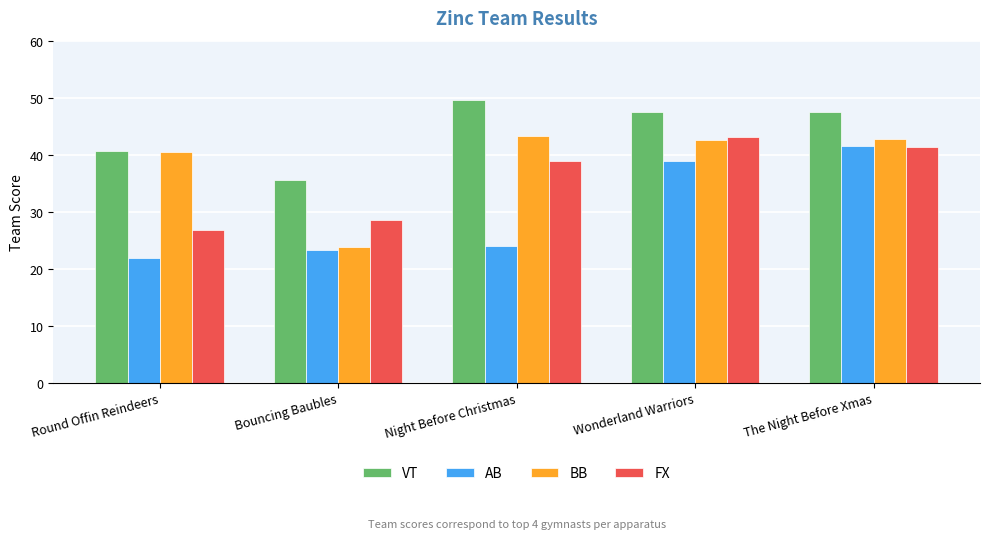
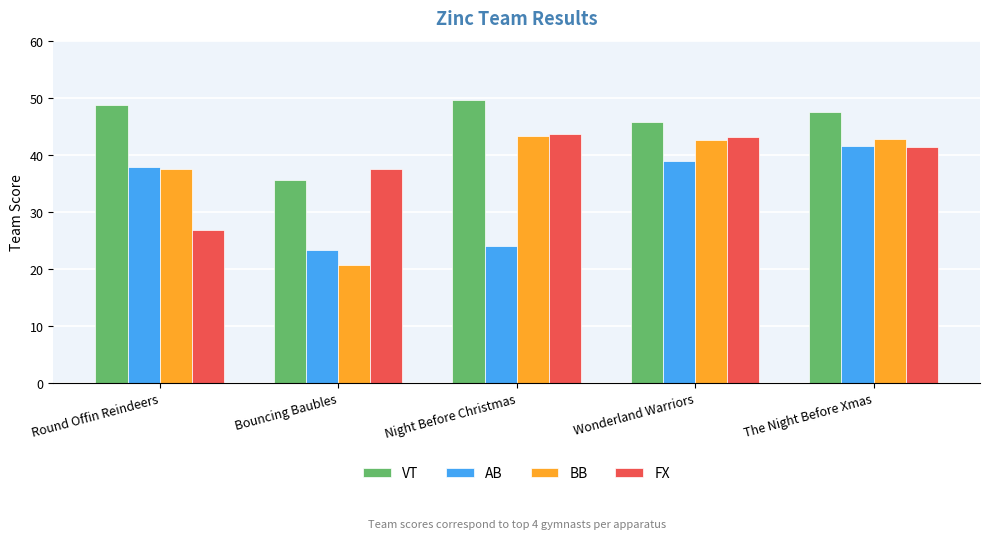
VT, Round Offin Reindeers: 41 -> 49
AB, Round Offin Reindeers: 22 -> 38
BB, Round Offin Reindeers: 41 -> 38
BB, Bouncing Baubles: 24 -> 21
FX, Bouncing Baubles: 29 -> 38
FX, Night Before Christmas: 39 -> 44
VT, Wonderland Warriors: 48 -> 46
